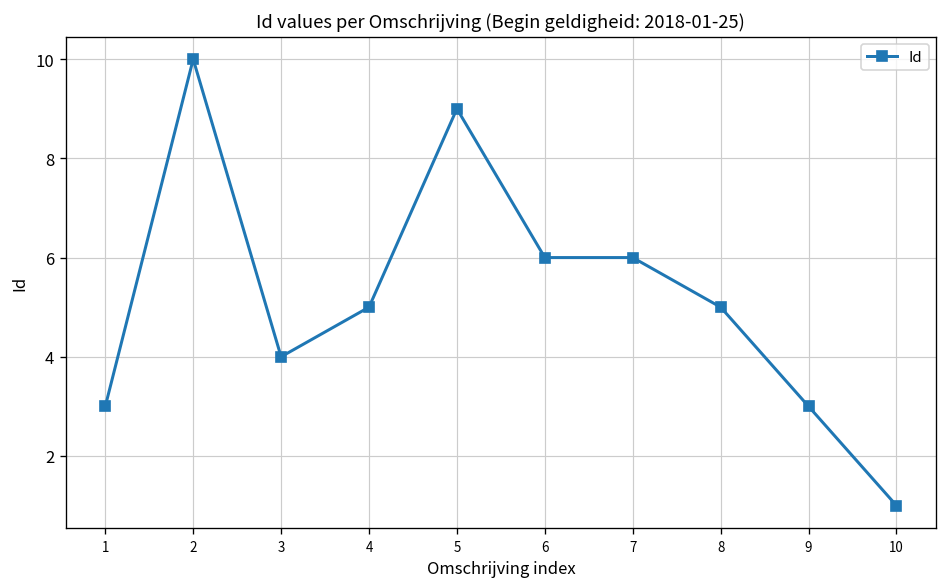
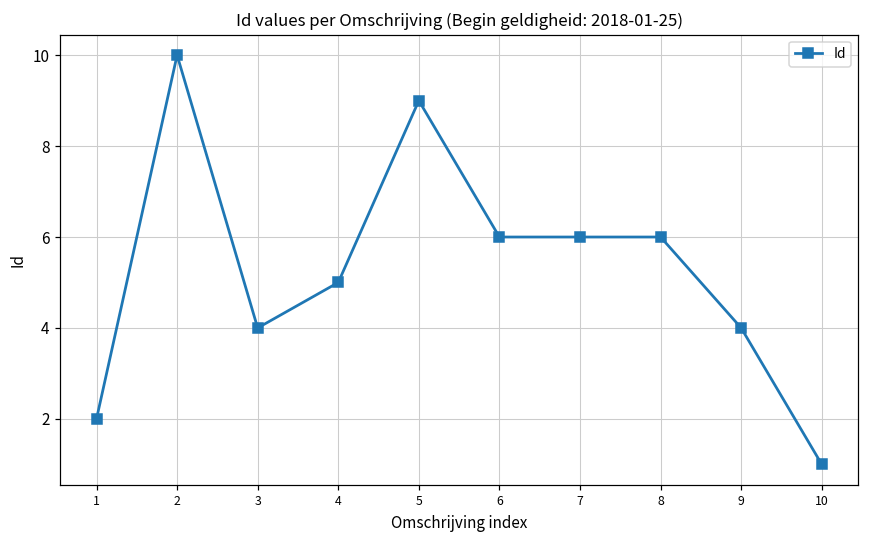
1: 3 -> 2
8: 5 -> 6
9: 3 -> 4
